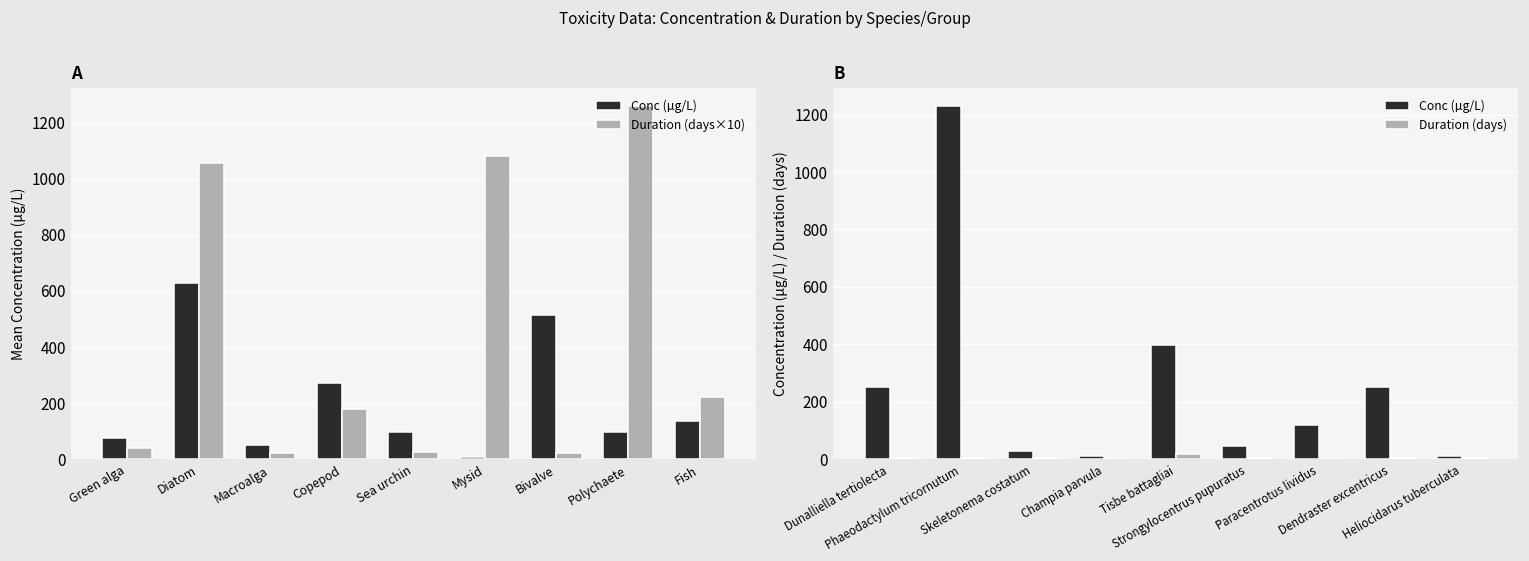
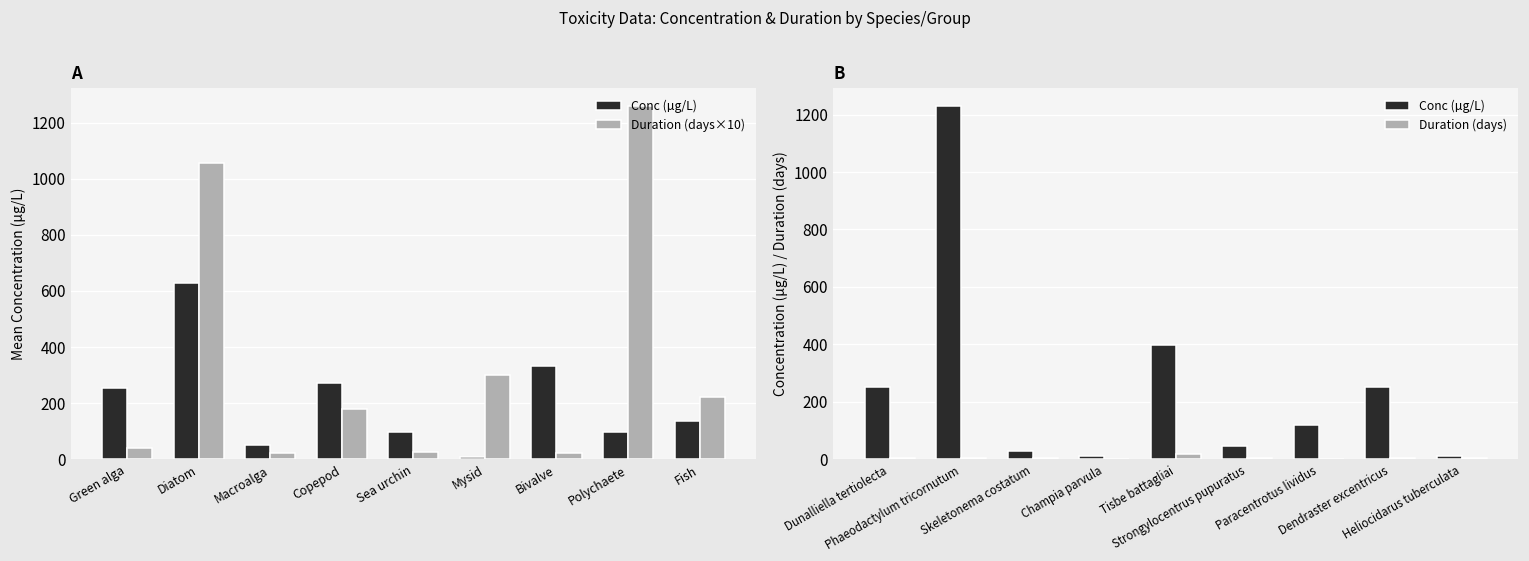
A, Conc (µg/L), Green alga: 80 -> 250
A, Duration (days×10), Mysid: 1080 -> 300
A, Conc (µg/L), Bivalve: 520 -> 330
